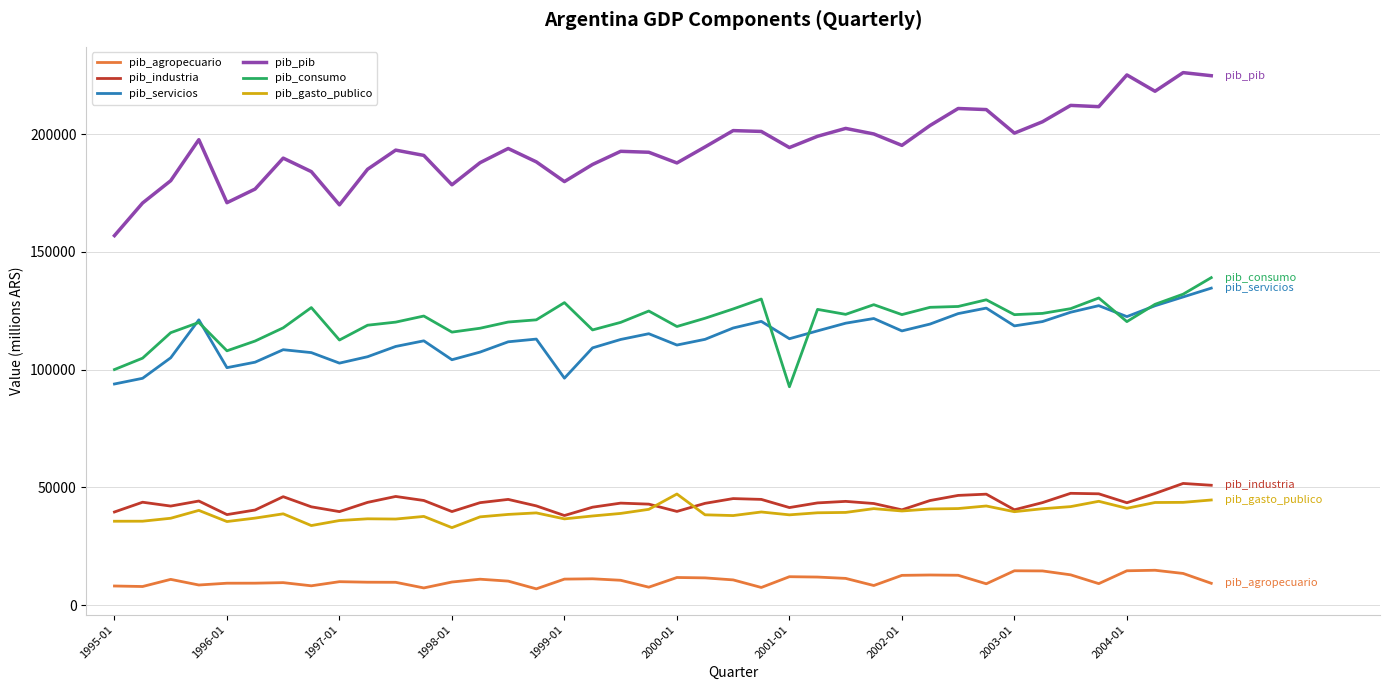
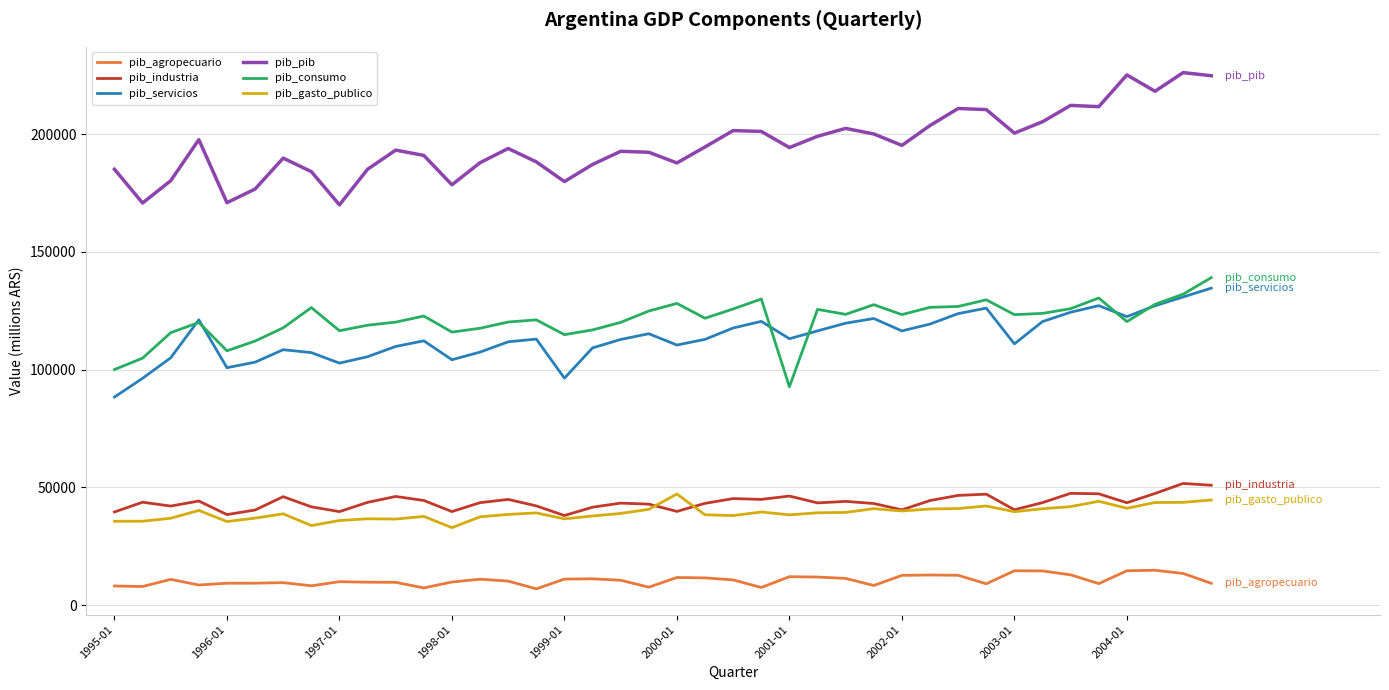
pib_servicios, 1995-01: 94000 -> 88000
pib_pib, 1995-01: 157000 -> 185000
pib_consumo, 1997-01: 113000 -> 117000
pib_consumo, 1999-01: 128000 -> 115000
pib_consumo, 2000-01: 118000 -> 128000
pib_industria, 2001-01: 41000 -> 46000
pib_servicios, 2003-01: 119000 -> 111000
